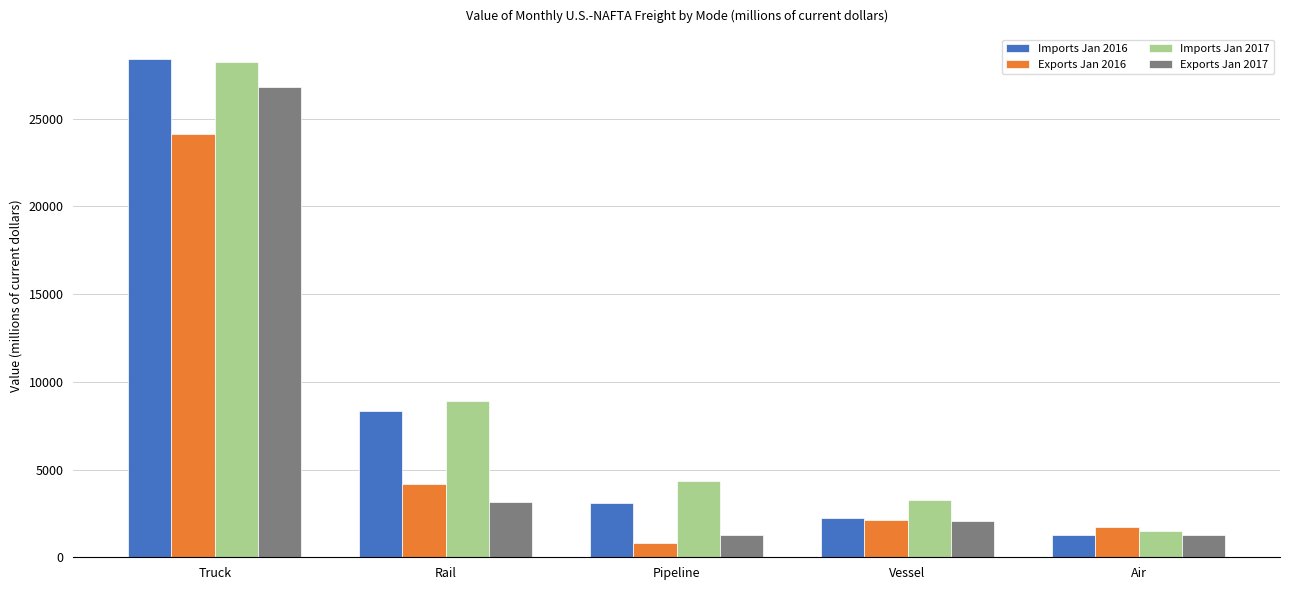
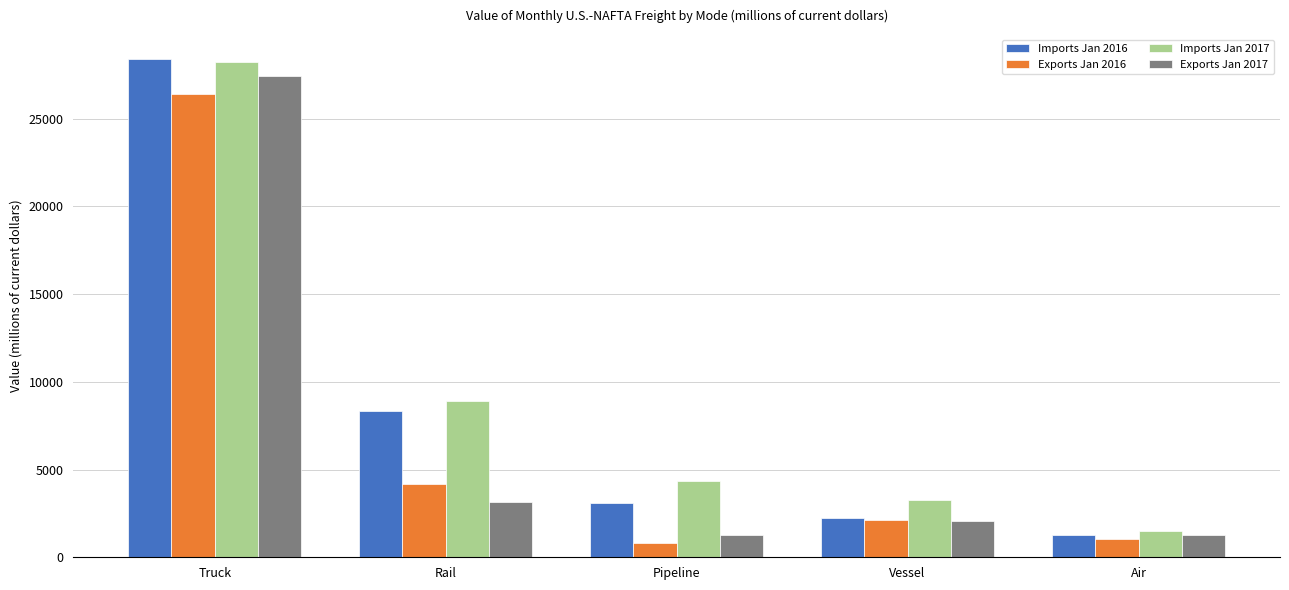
Exports Jan 2016, Truck: 24100 -> 26400
Exports Jan 2017, Truck: 26800 -> 27400
Exports Jan 2016, Air: 1700 -> 1000
